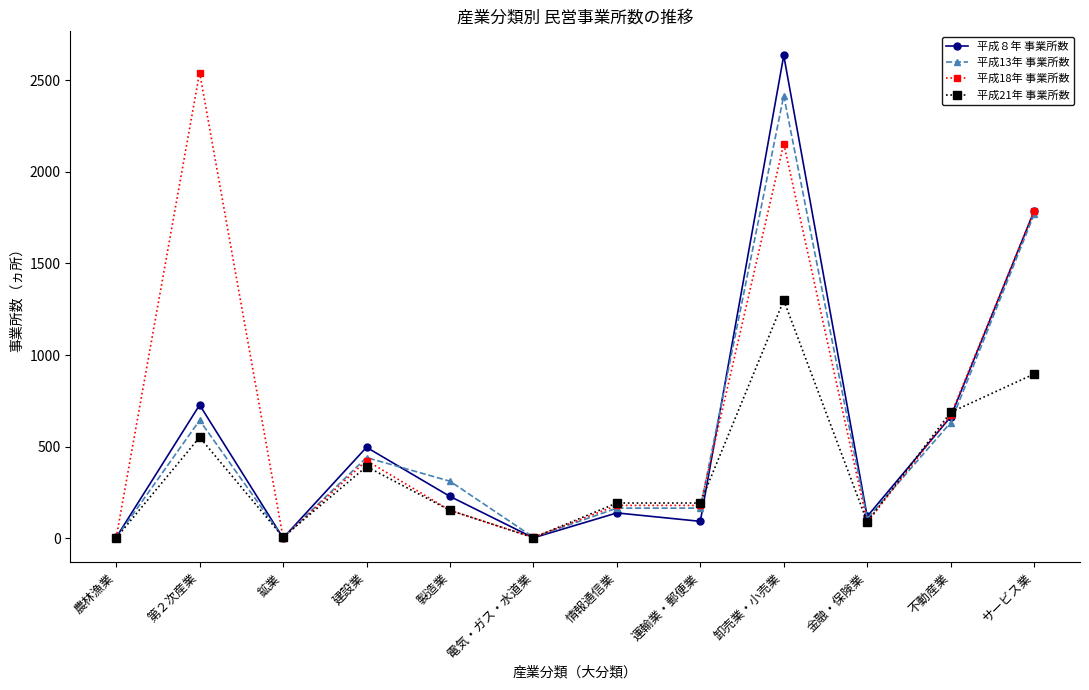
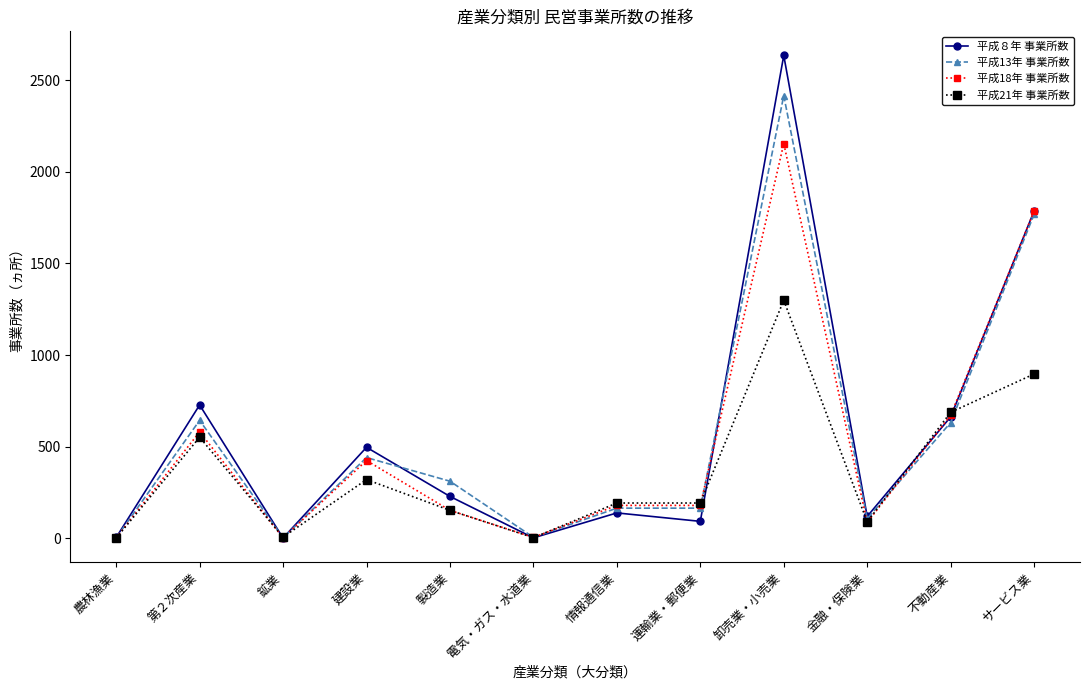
平成18年 事業所数, 第２次産業: 2540 -> 580
平成21年 事業所数, 建設業: 390 -> 320
